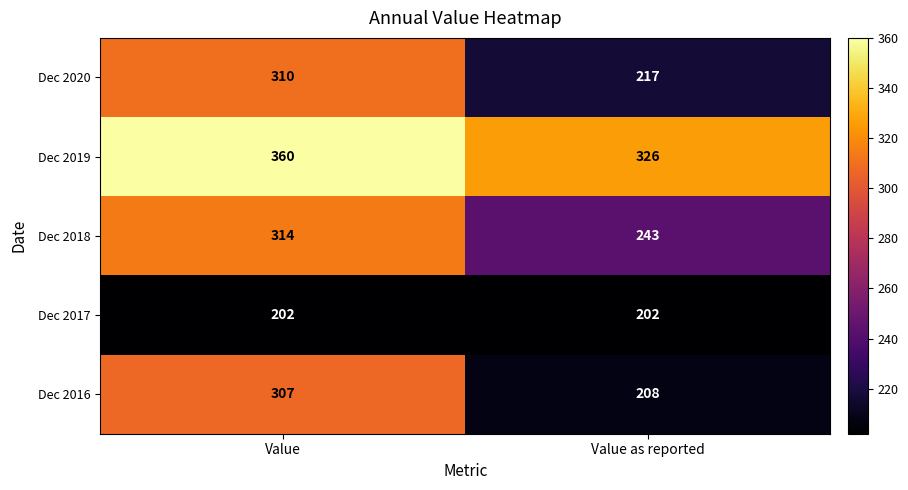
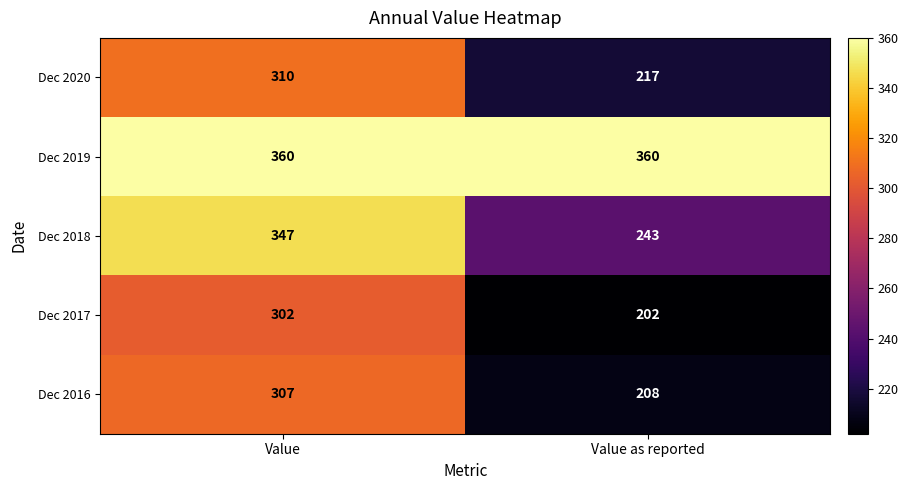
Dec 2019, Value as reported: 326 -> 360
Dec 2018, Value: 314 -> 347
Dec 2017, Value: 202 -> 302
